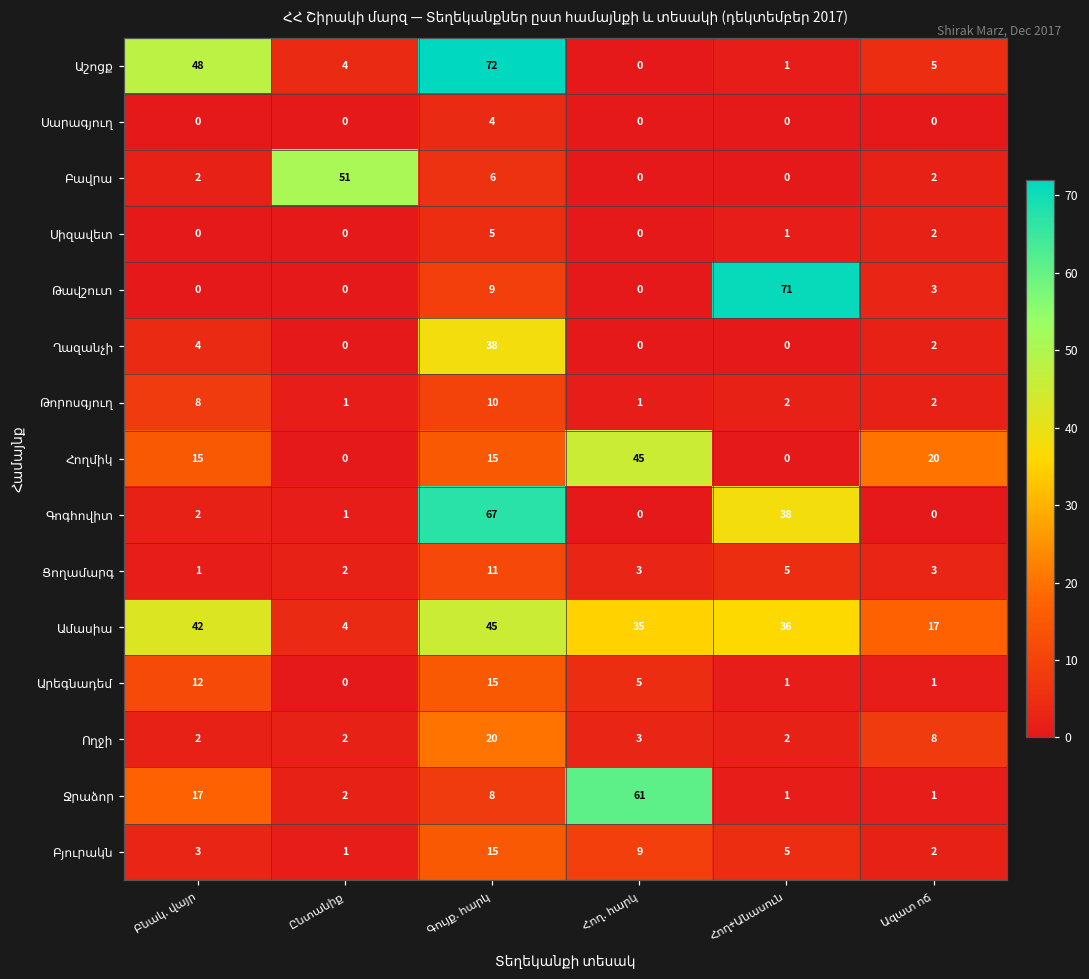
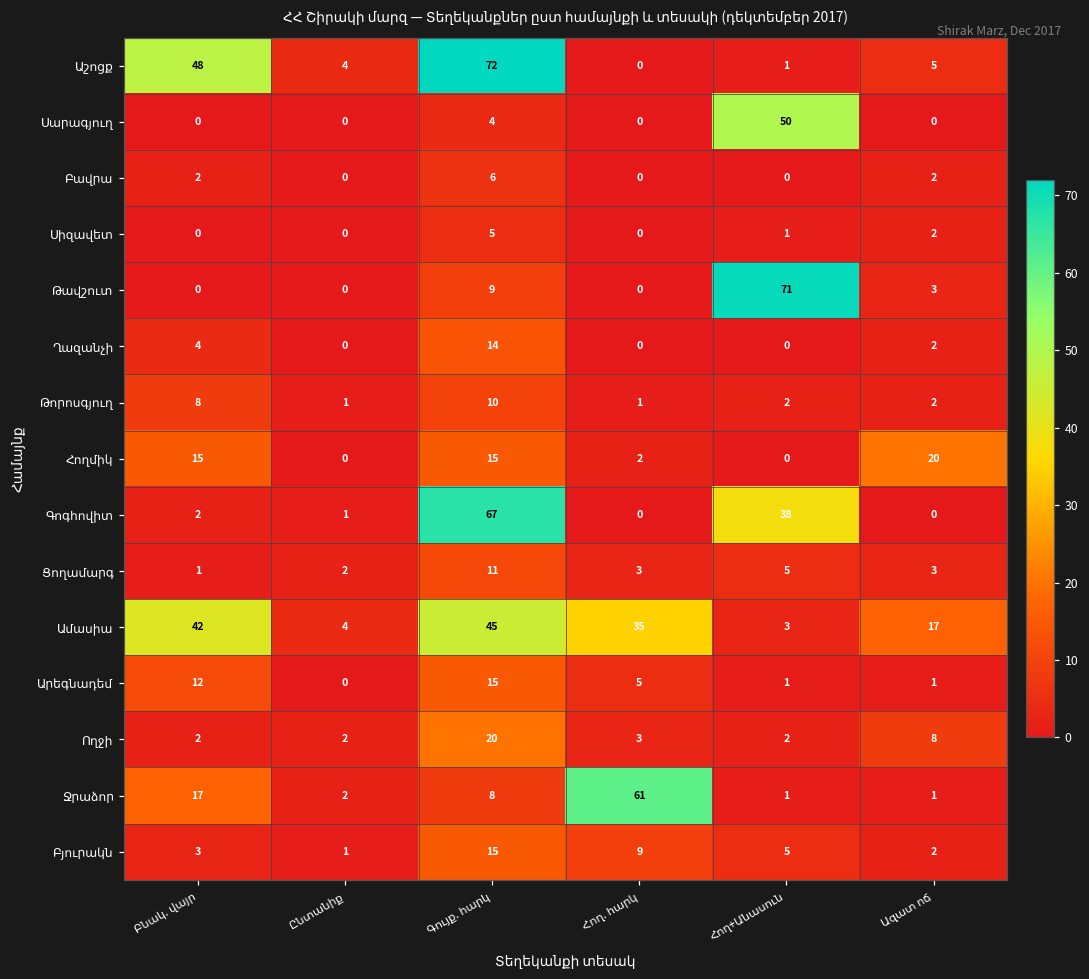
Սարագյուղ, Հող+Անասուն: 0 -> 50
Բավրա, Ընտանիք: 51 -> 0
Ղազանչի, Գույք. հարկ: 38 -> 14
Հողմիկ, Հող. հարկ: 45 -> 2
Ամասիա, Հող+Անասուն: 36 -> 3
